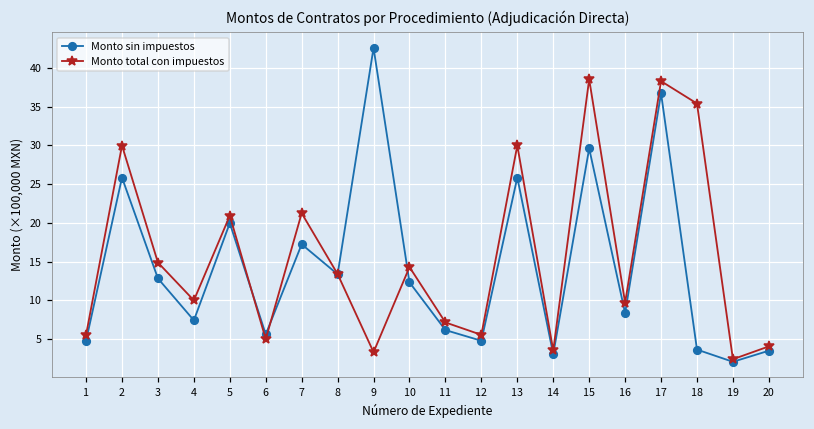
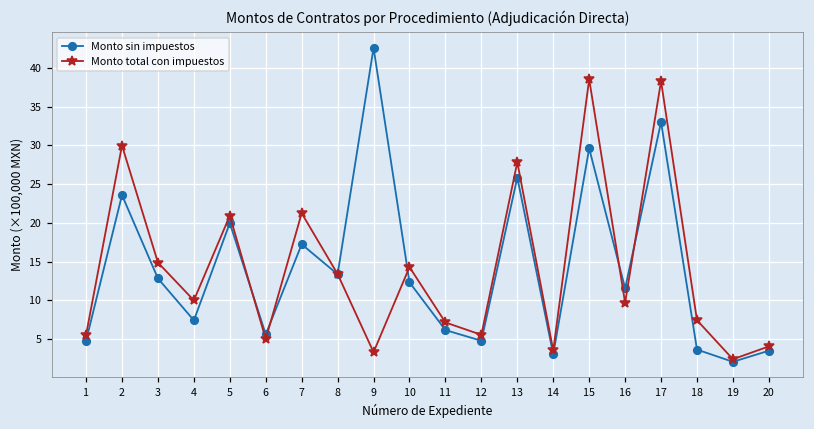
Monto sin impuestos, 2: 26 -> 24
Monto total con impuestos, 13: 30 -> 28
Monto sin impuestos, 16: 8 -> 12
Monto sin impuestos, 17: 37 -> 33
Monto total con impuestos, 18: 35 -> 7
